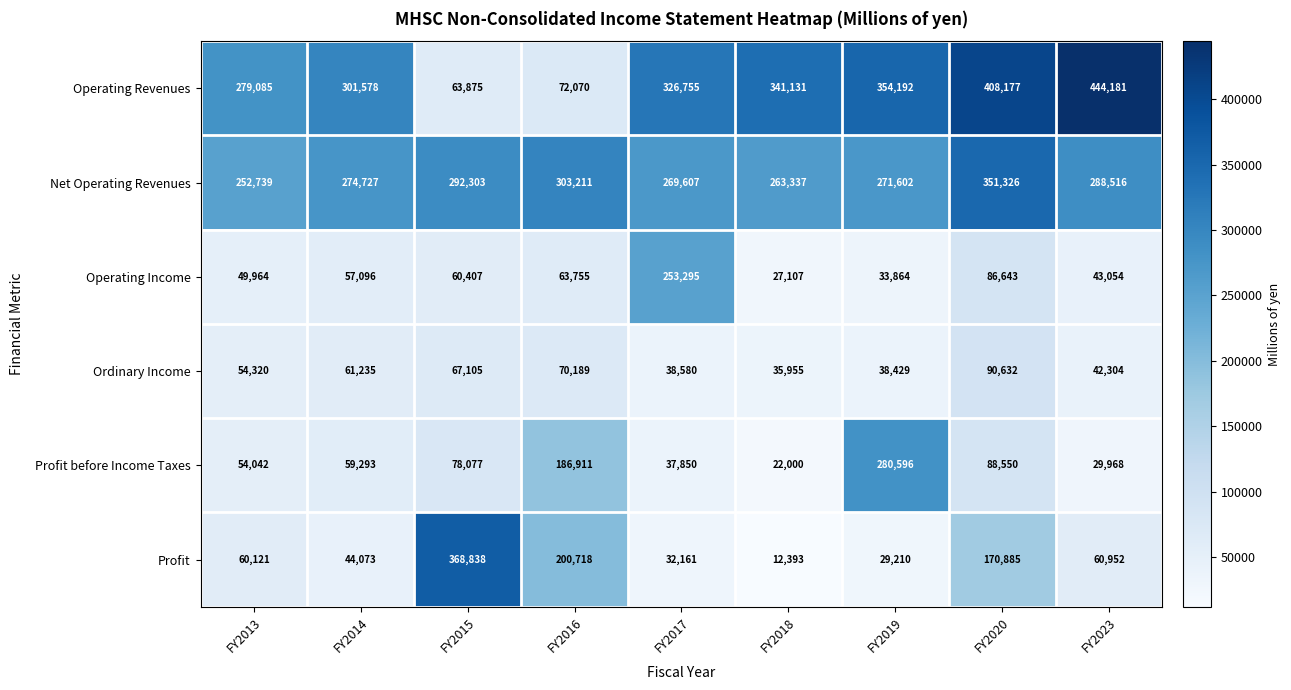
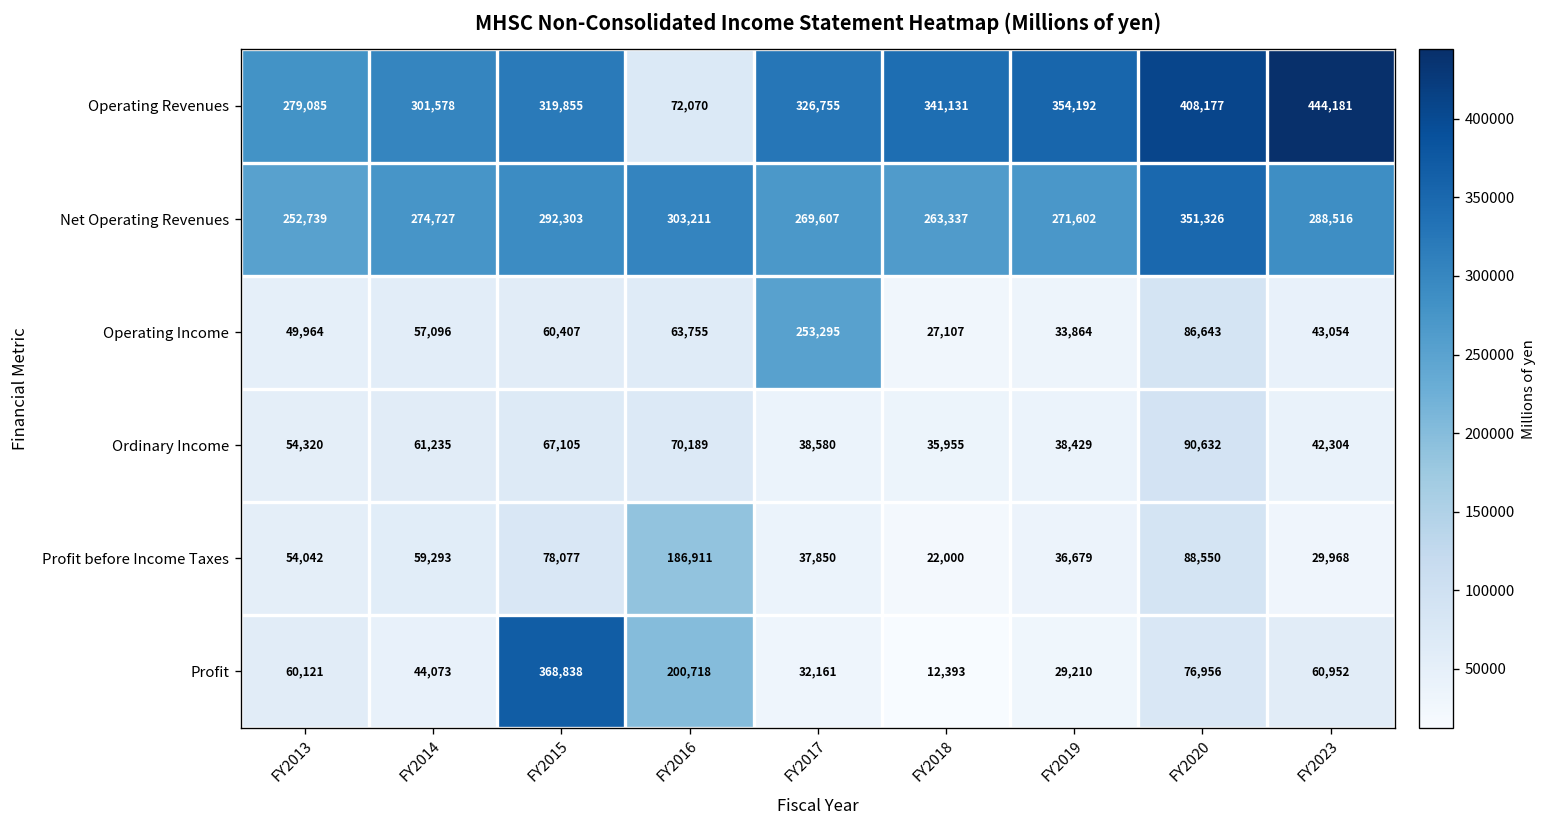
Operating Revenues, FY2015: 63,875 -> 319,855
Profit before Income Taxes, FY2019: 280,596 -> 36,679
Profit, FY2020: 170,885 -> 76,956
